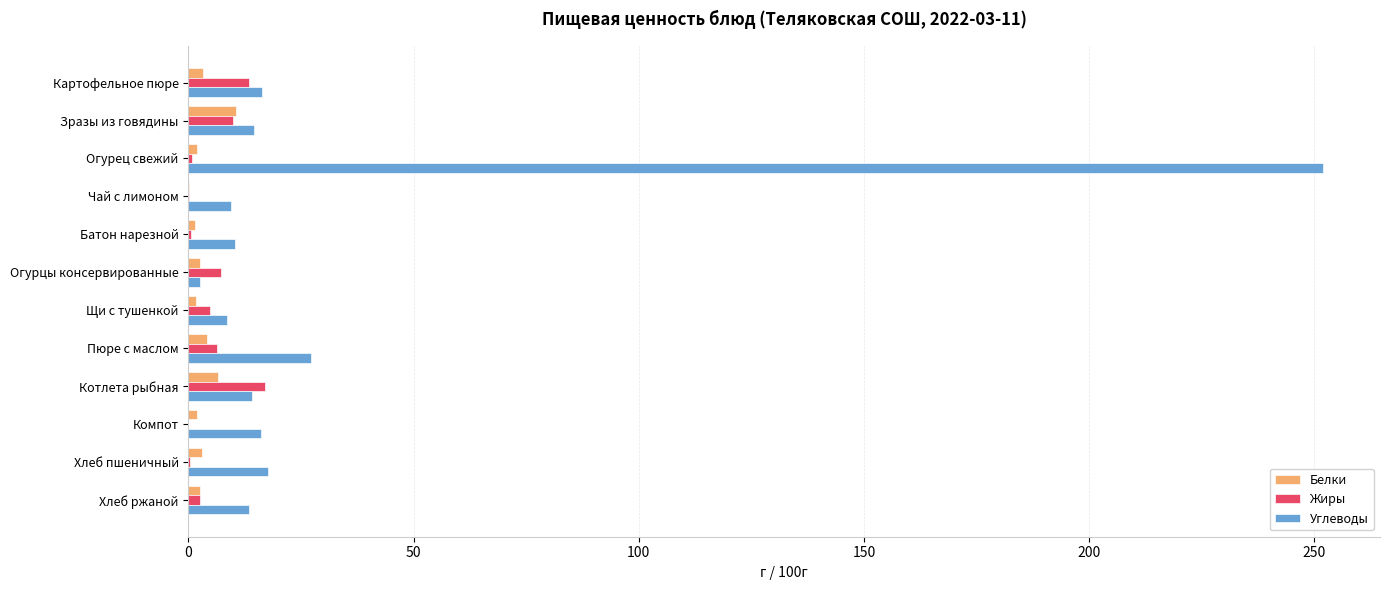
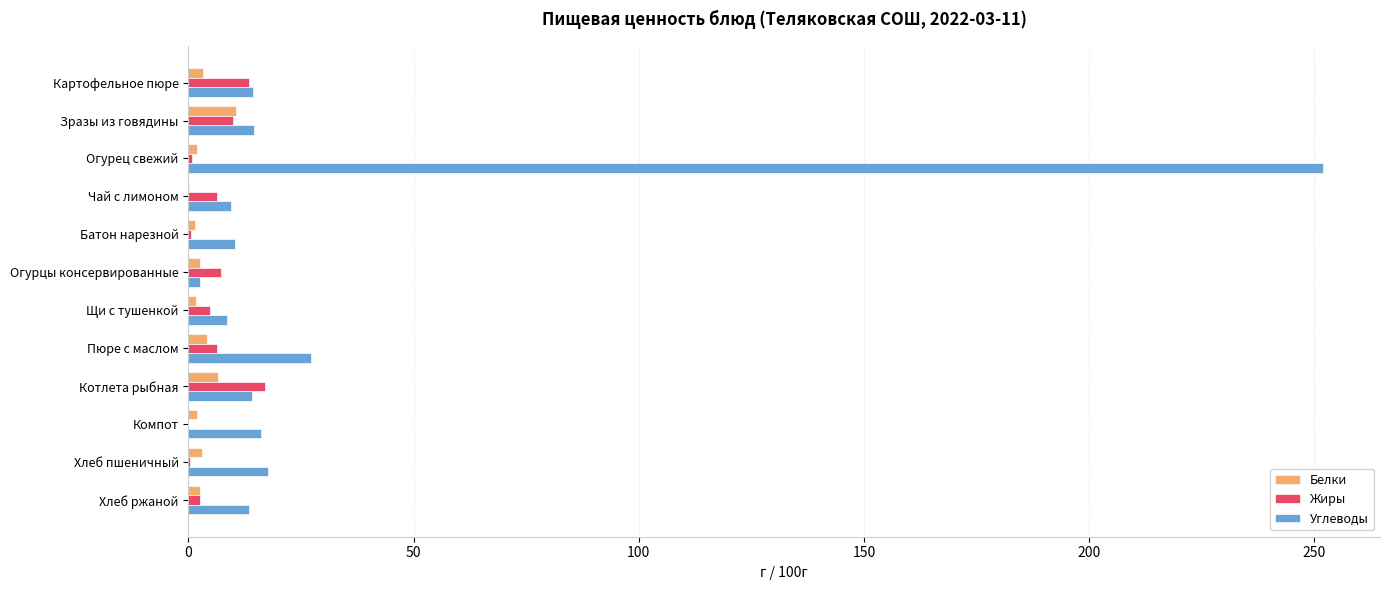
Углеводы, Картофельное пюре: 16 -> 14
Жиры, Чай с лимоном: 0 -> 6
